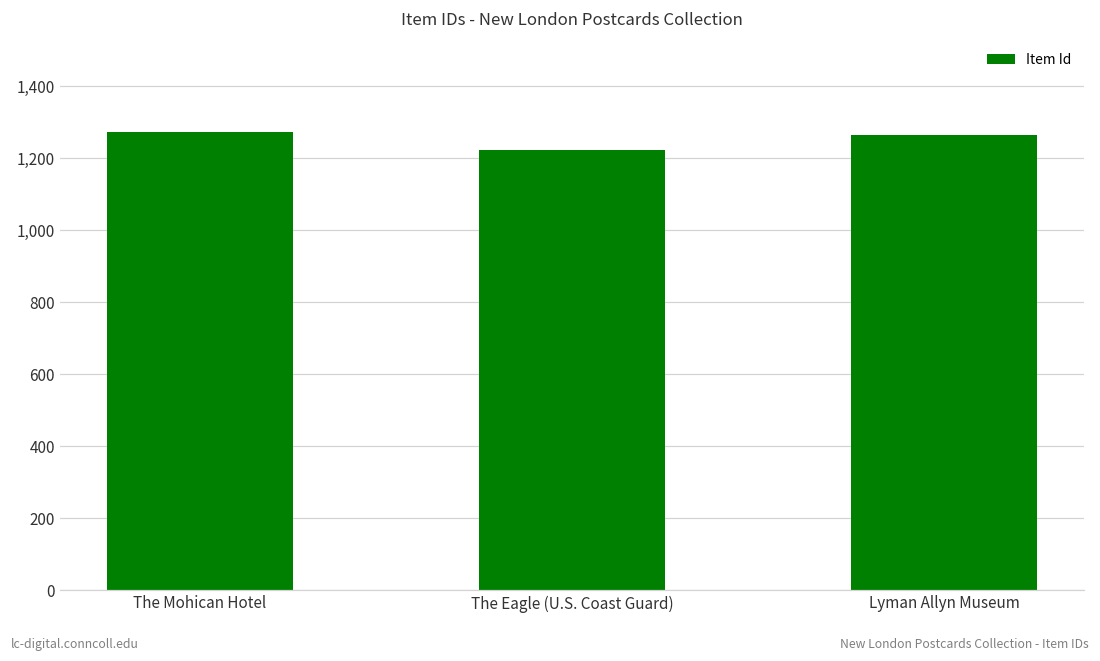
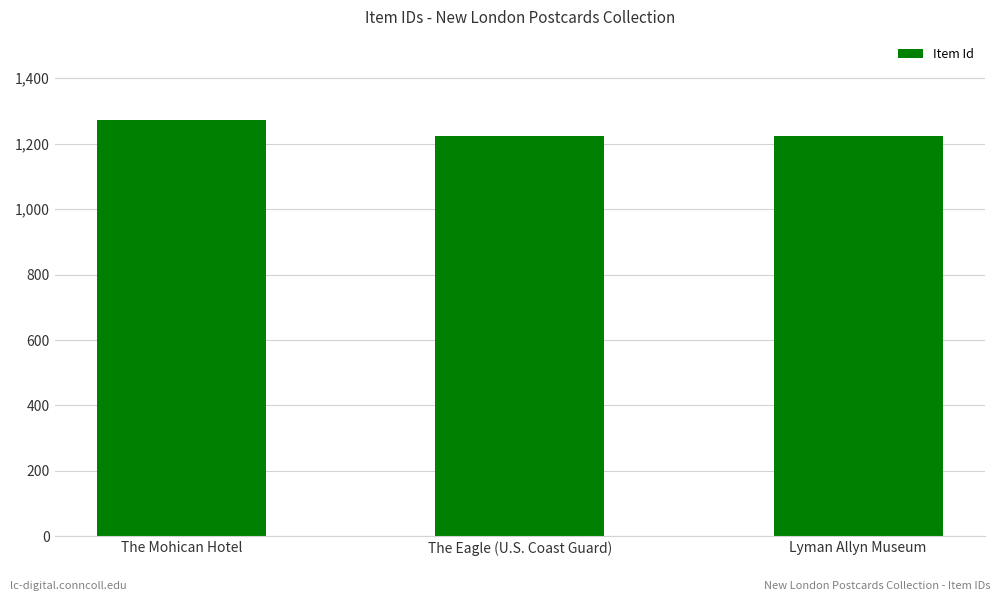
Lyman Allyn Museum: 1,260 -> 1,230
